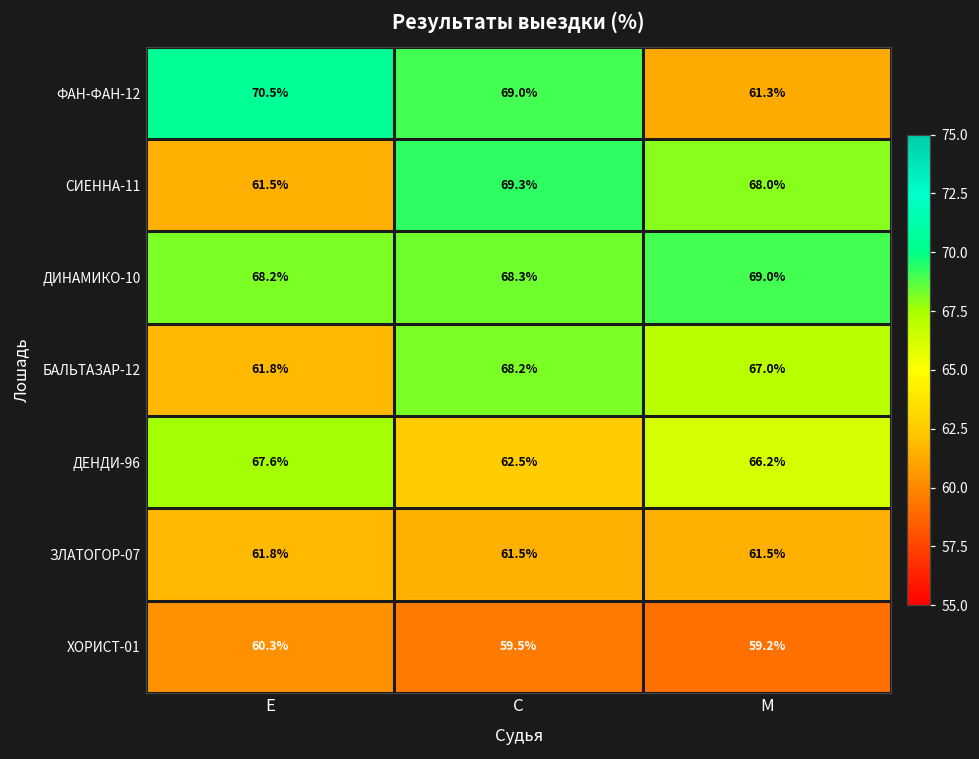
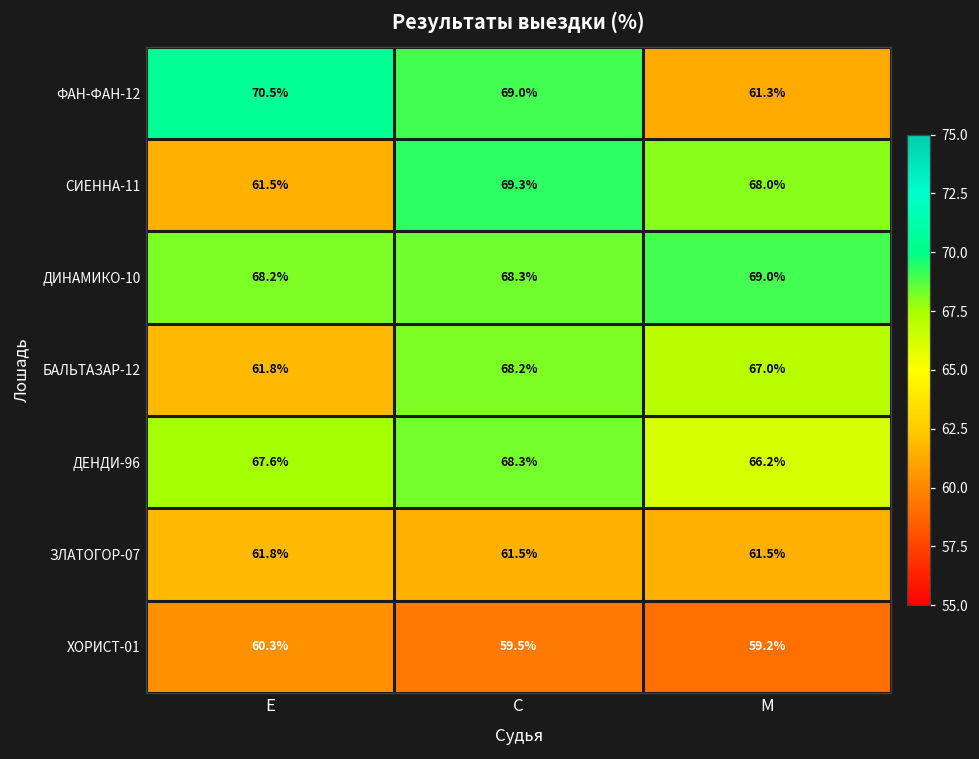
ДЕНДИ-96, С: 62.5% -> 68.3%
